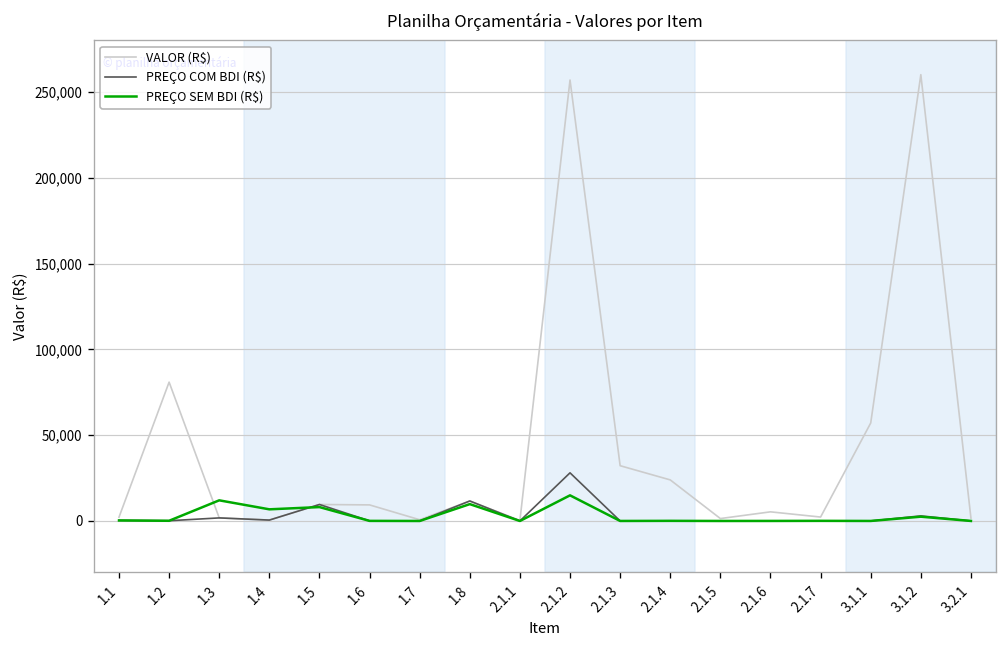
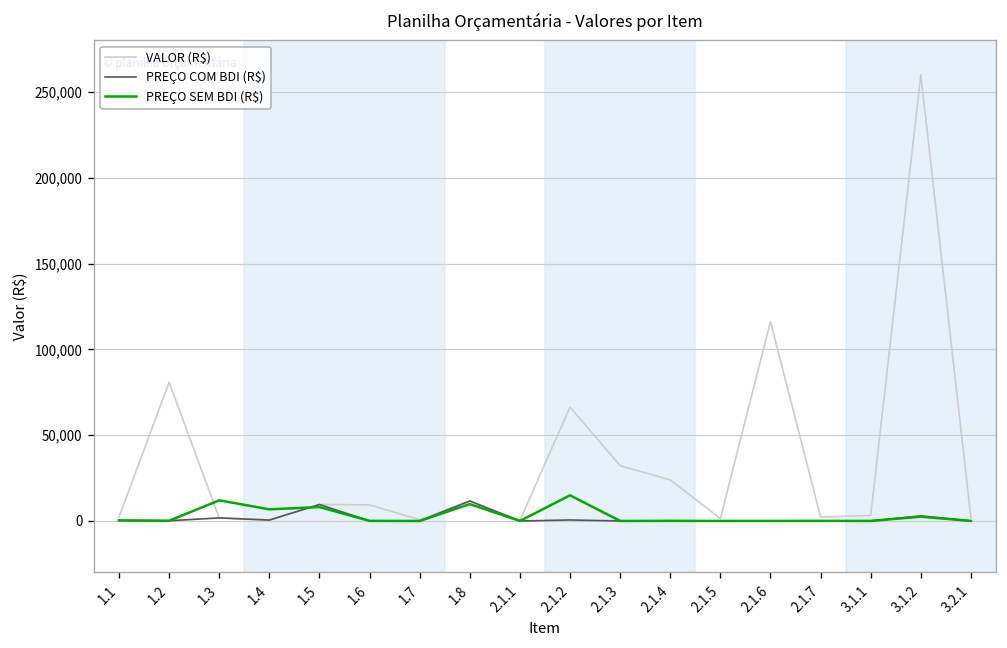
VALOR (R$), 2.1.2: 257,000 -> 66,000
PREÇO COM BDI (R$), 2.1.2: 28,000 -> 1,000
VALOR (R$), 2.1.6: 5,000 -> 116,000
VALOR (R$), 3.1.1: 57,000 -> 3,000
